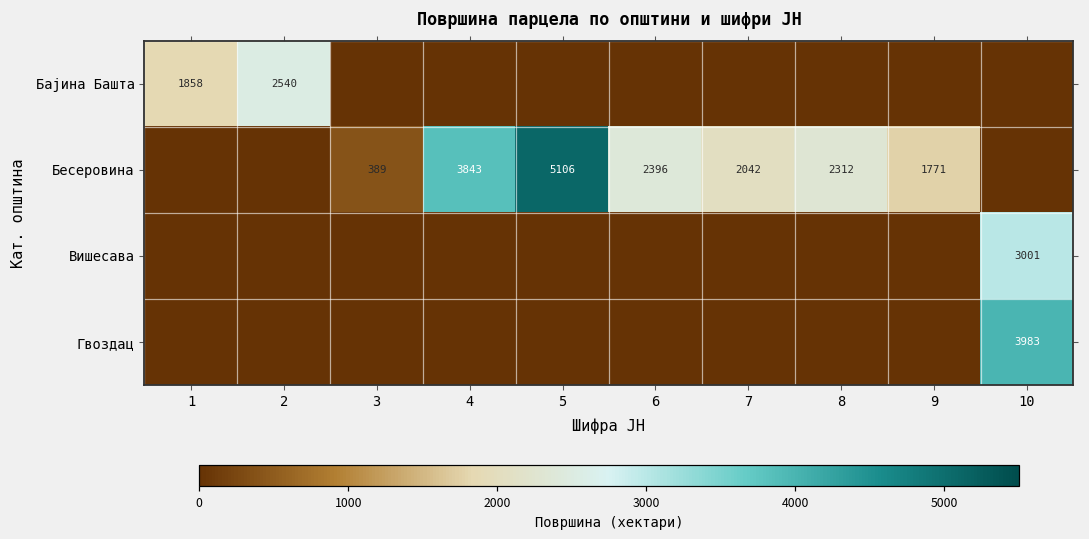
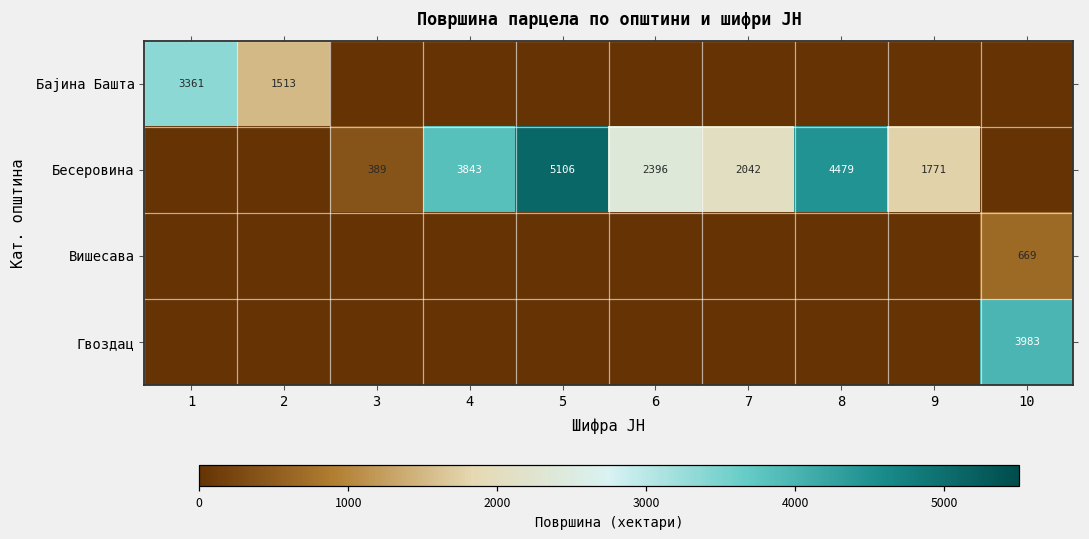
Бајина Башта, 1: 1858 -> 3361
Бајина Башта, 2: 2540 -> 1513
Бесеровина, 8: 2312 -> 4479
Вишесава, 10: 3001 -> 669
